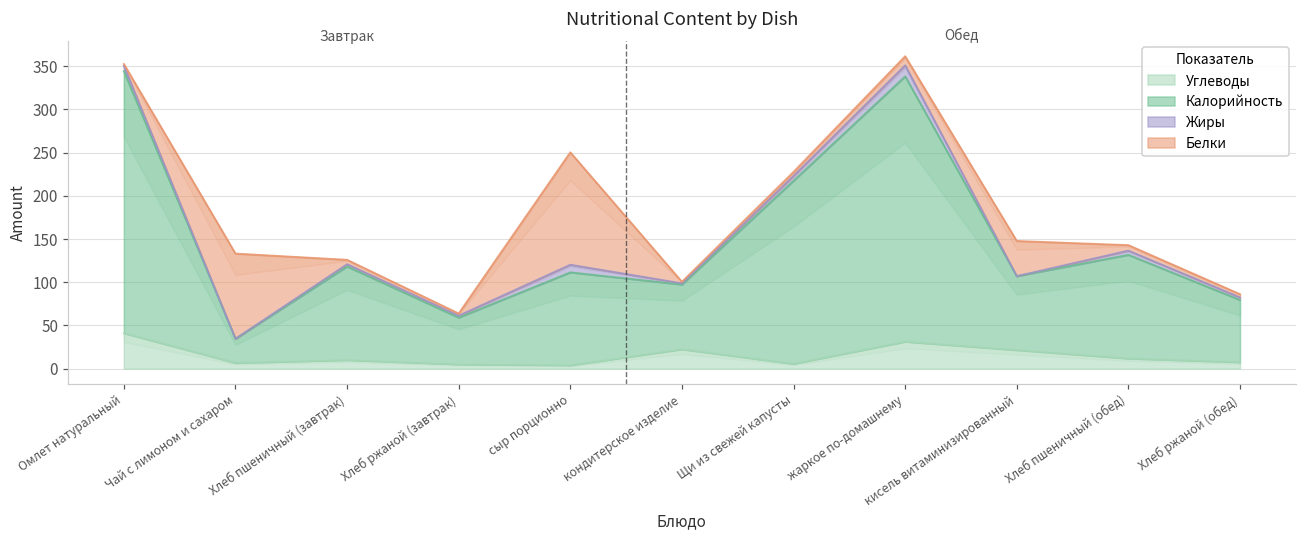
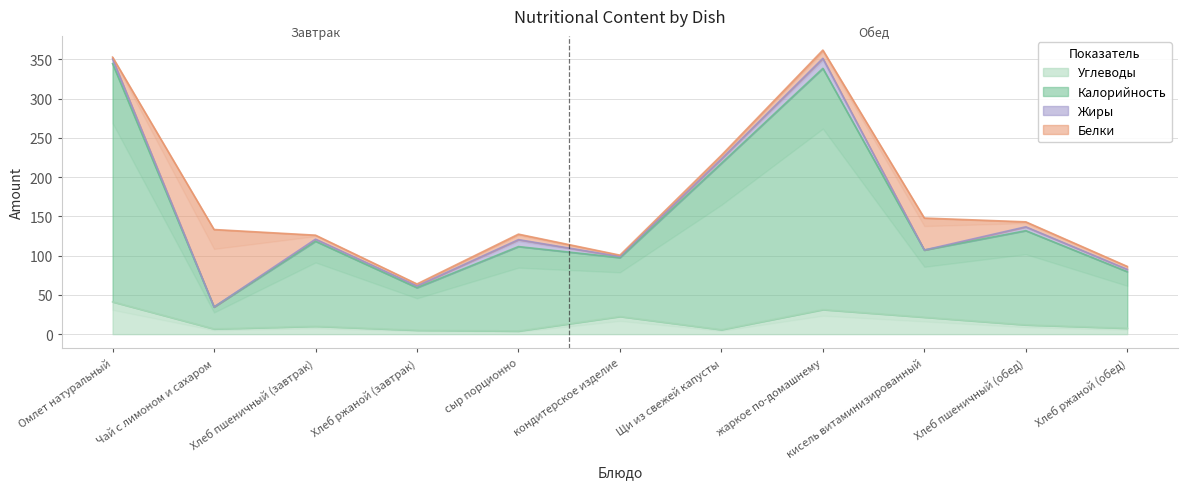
Белки, сыр порционно: 130 -> 10
